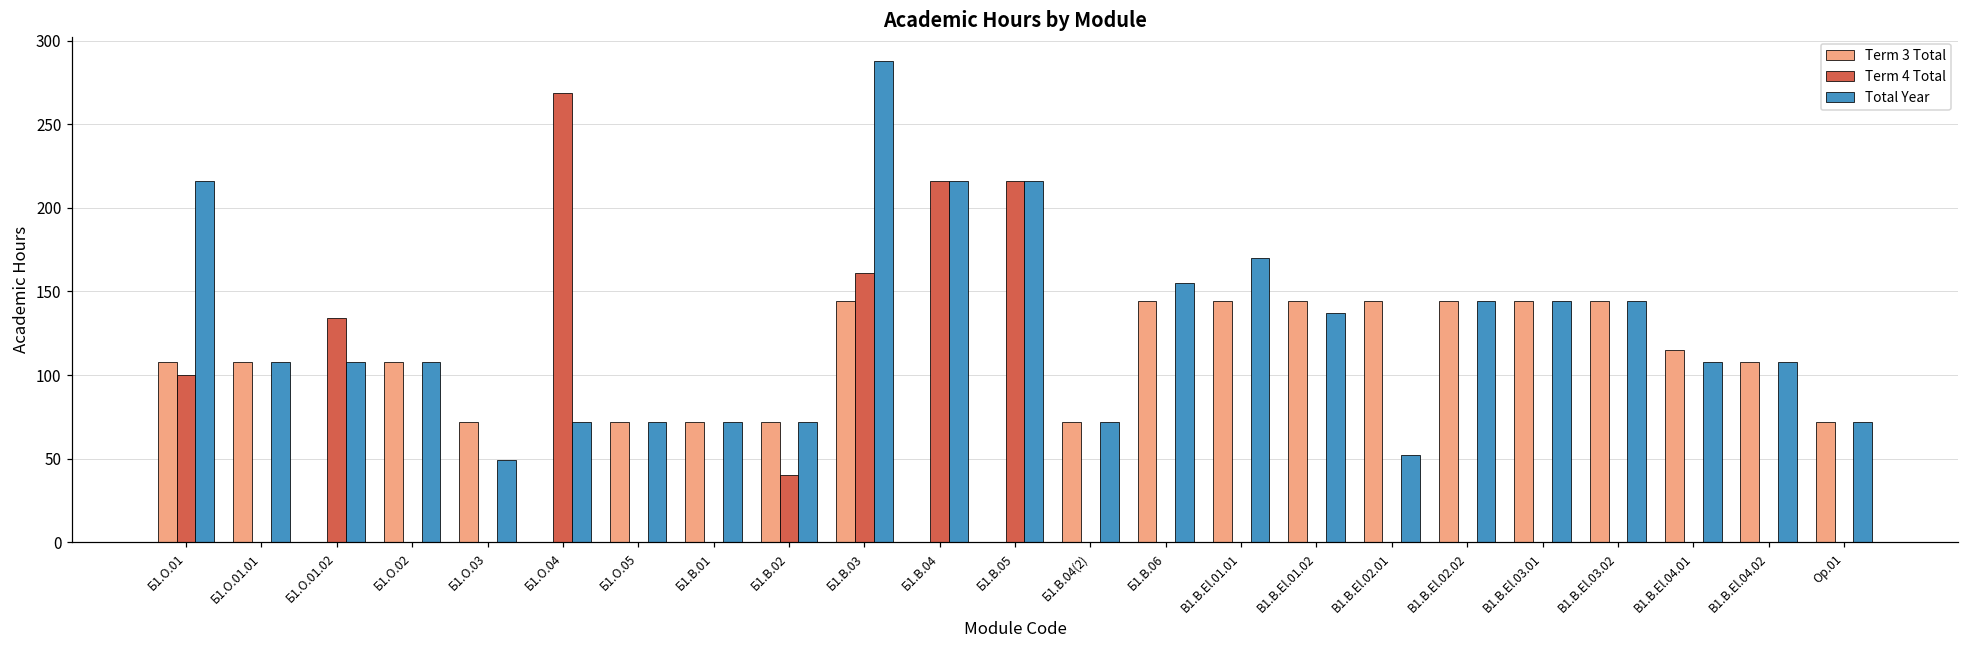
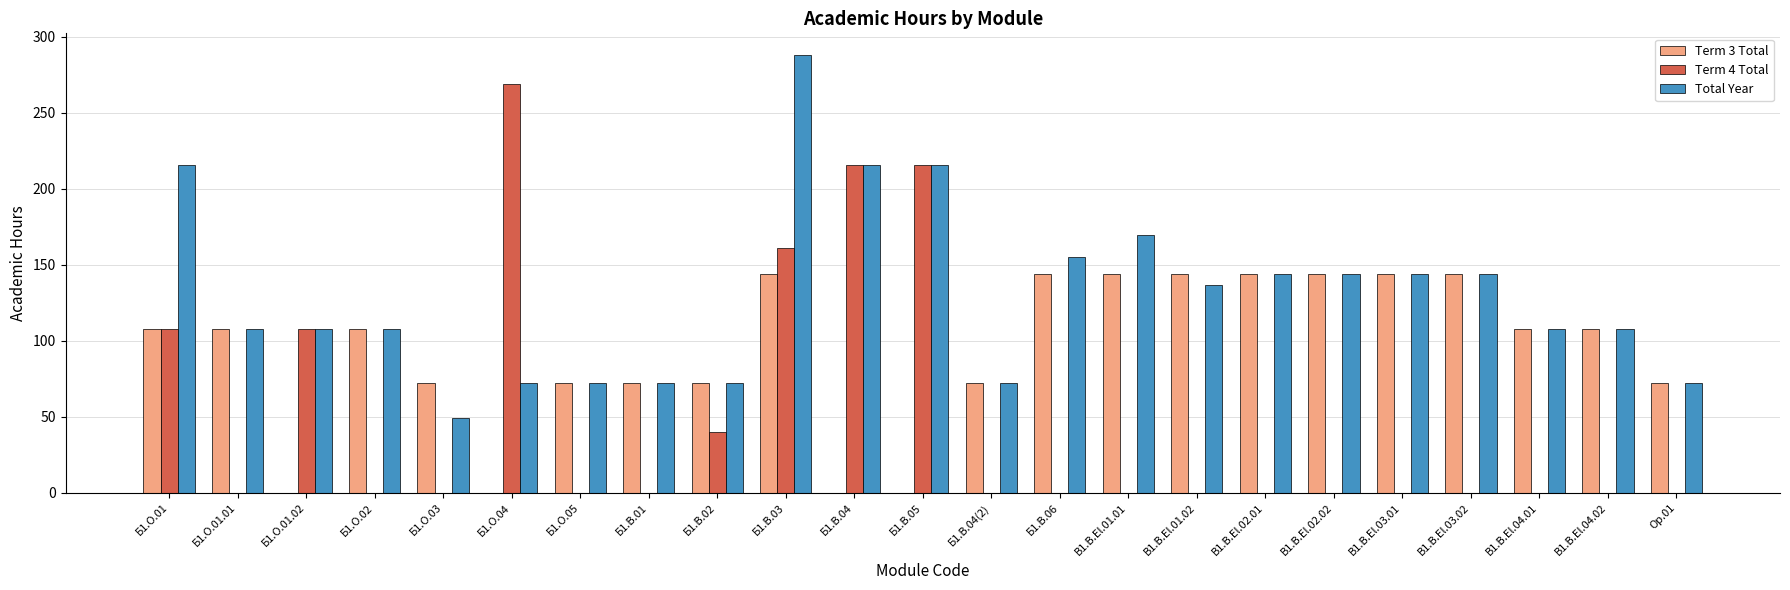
Term 4 Total, Б1.О.01: 100 -> 108
Term 4 Total, Б1.О.01.02: 134 -> 108
Total Year, B1.В.El.02.01: 52 -> 144
Term 3 Total, B1.В.El.04.01: 115 -> 108
